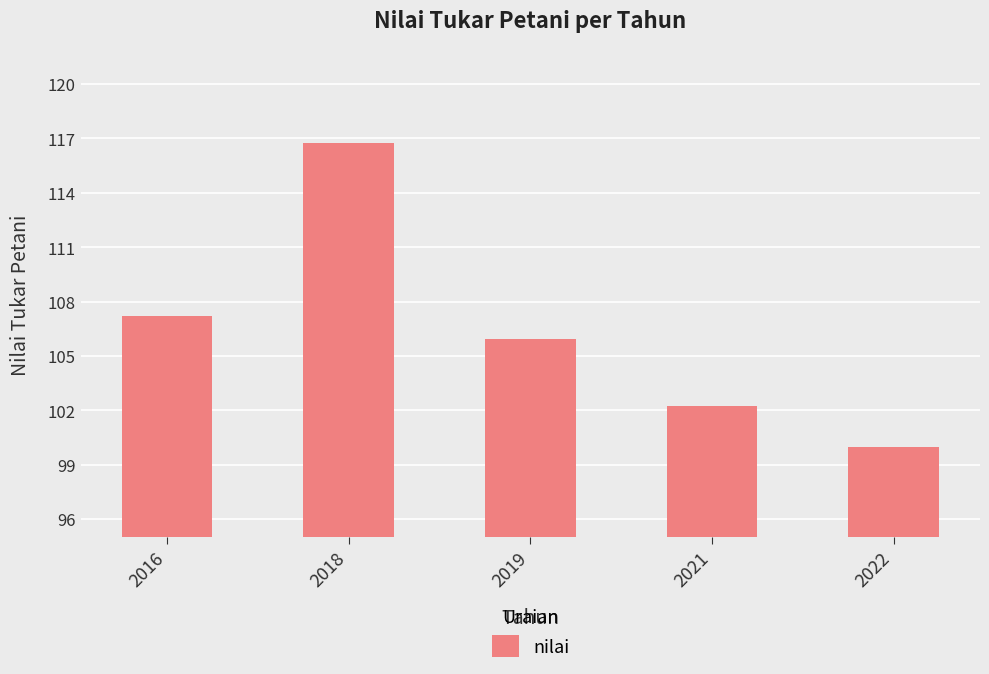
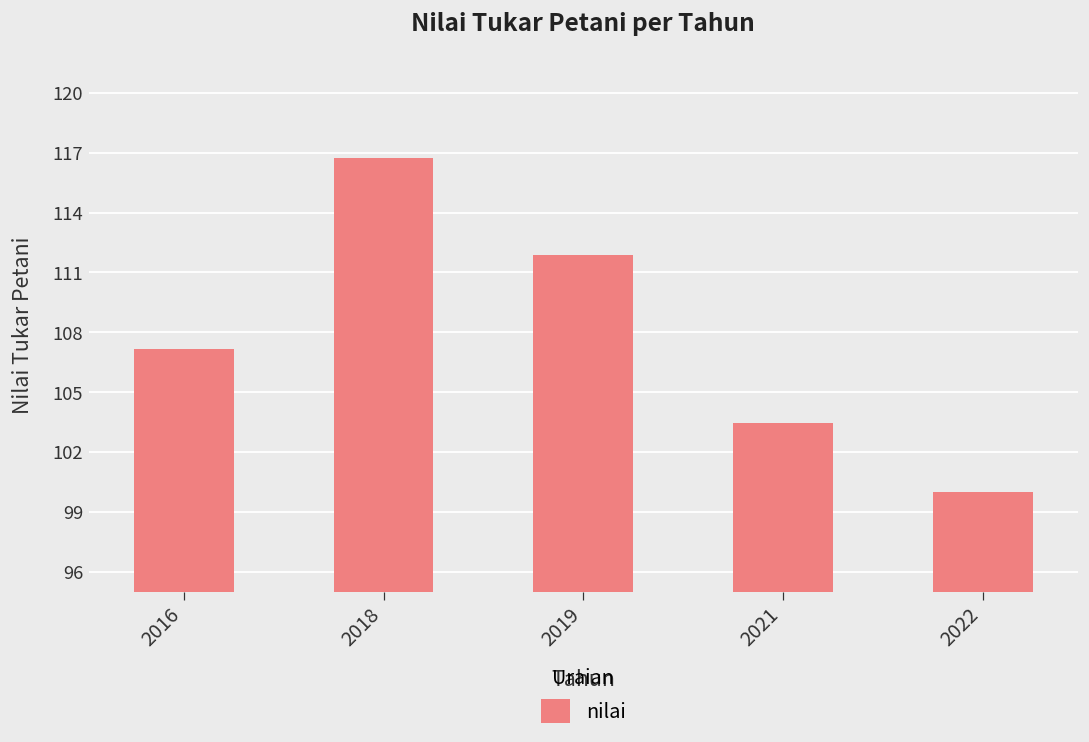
2019: 106.0 -> 111.9
2021: 102.2 -> 103.4
